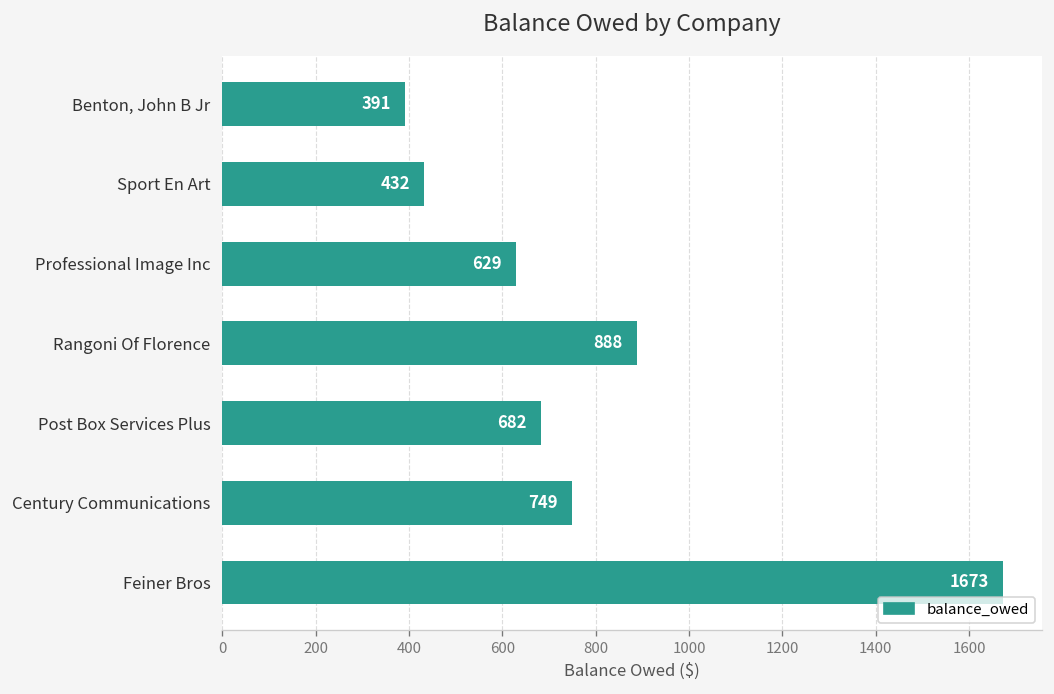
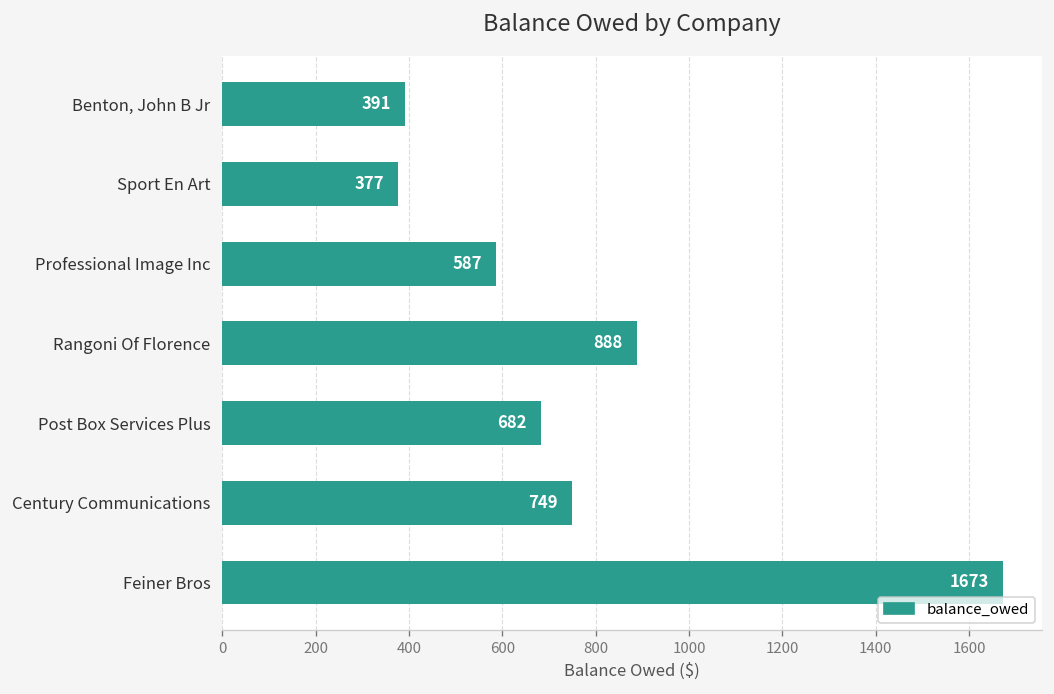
Sport En Art: 432 -> 377
Professional Image Inc: 629 -> 587
